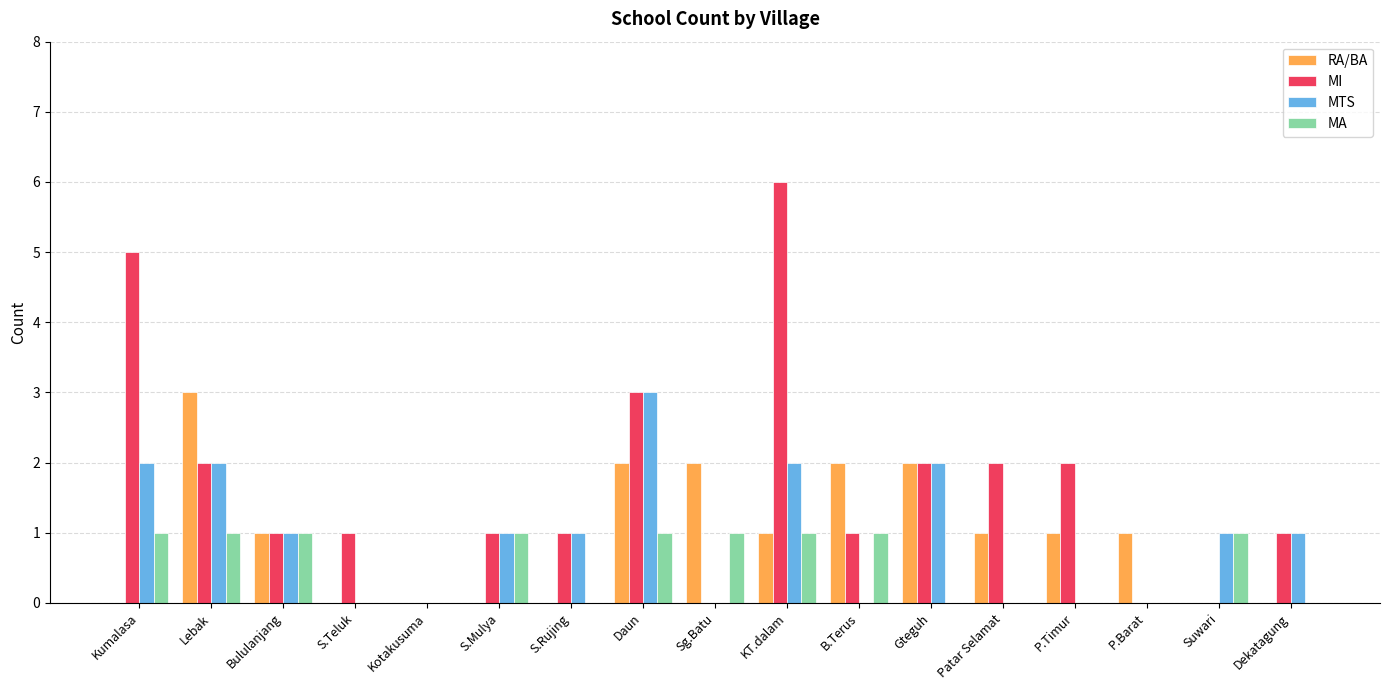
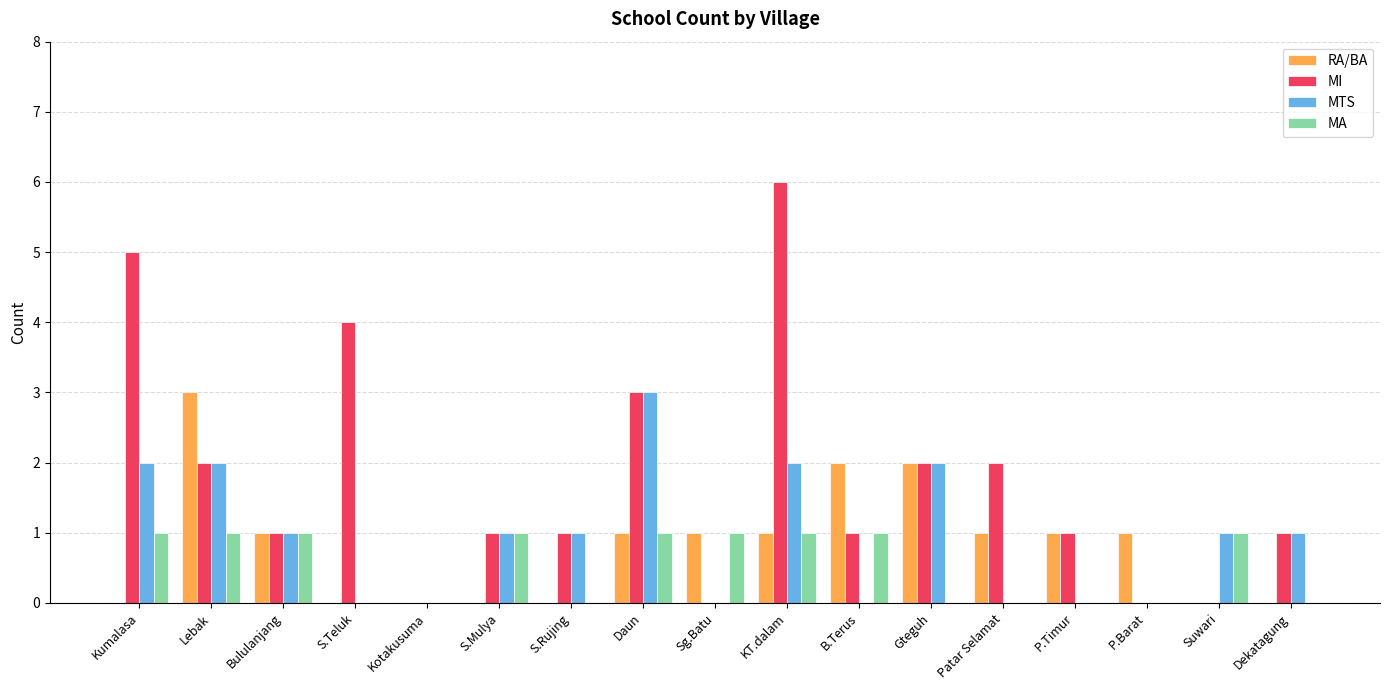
MI, S.Teluk: 1 -> 4
RA/BA, Daun: 2 -> 1
RA/BA, Sg.Batu: 2 -> 1
MI, P.Timur: 2 -> 1
